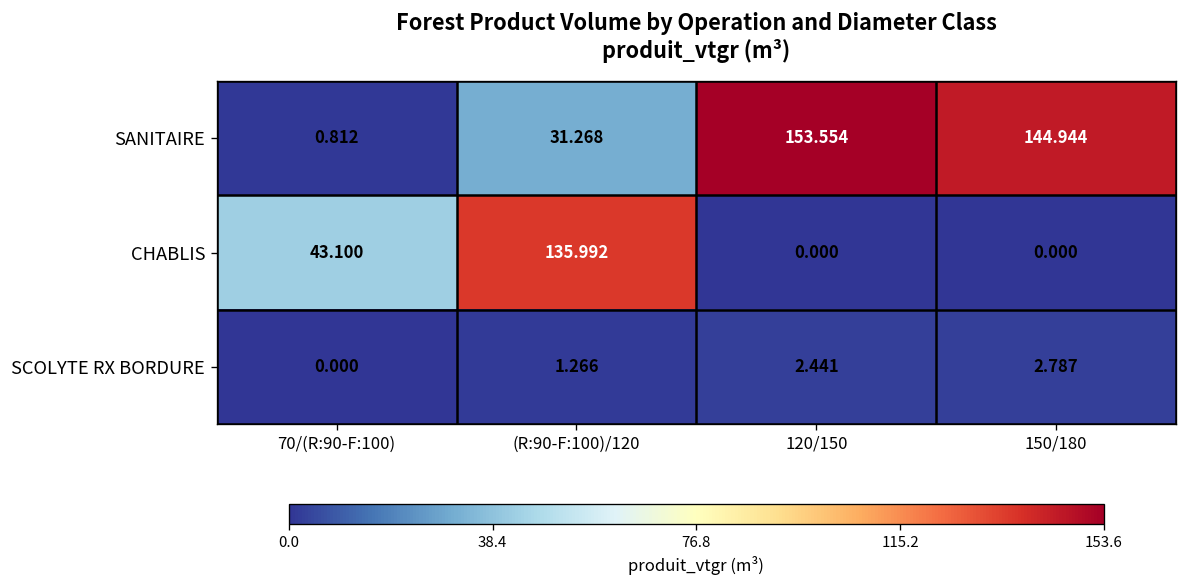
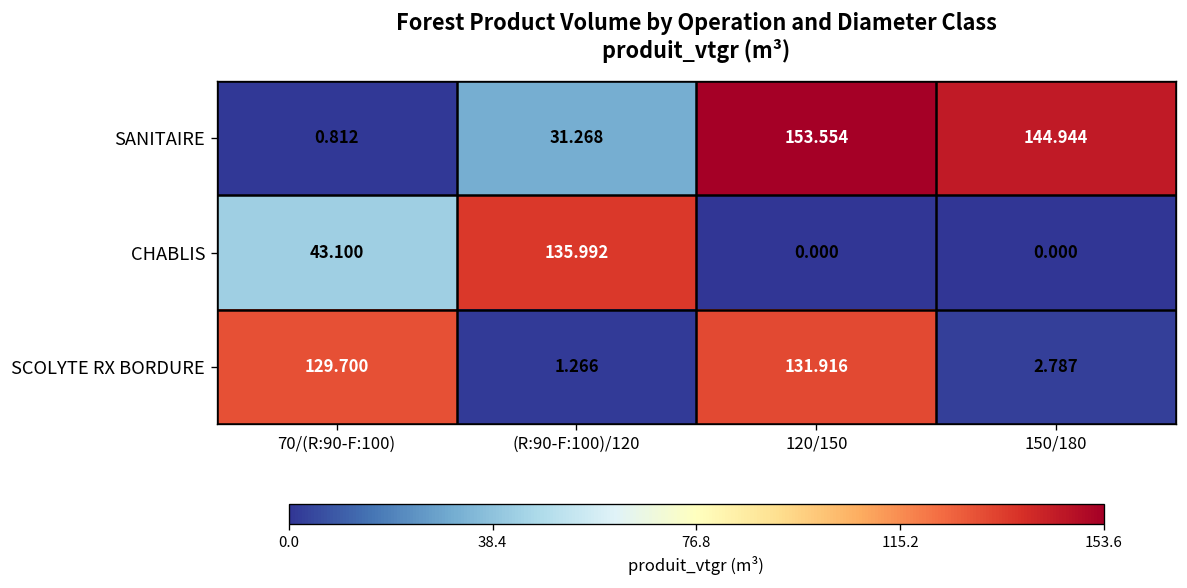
SCOLYTE RX BORDURE, 70/(R:90-F:100): 0.000 -> 129.700
SCOLYTE RX BORDURE, 120/150: 2.441 -> 131.916
